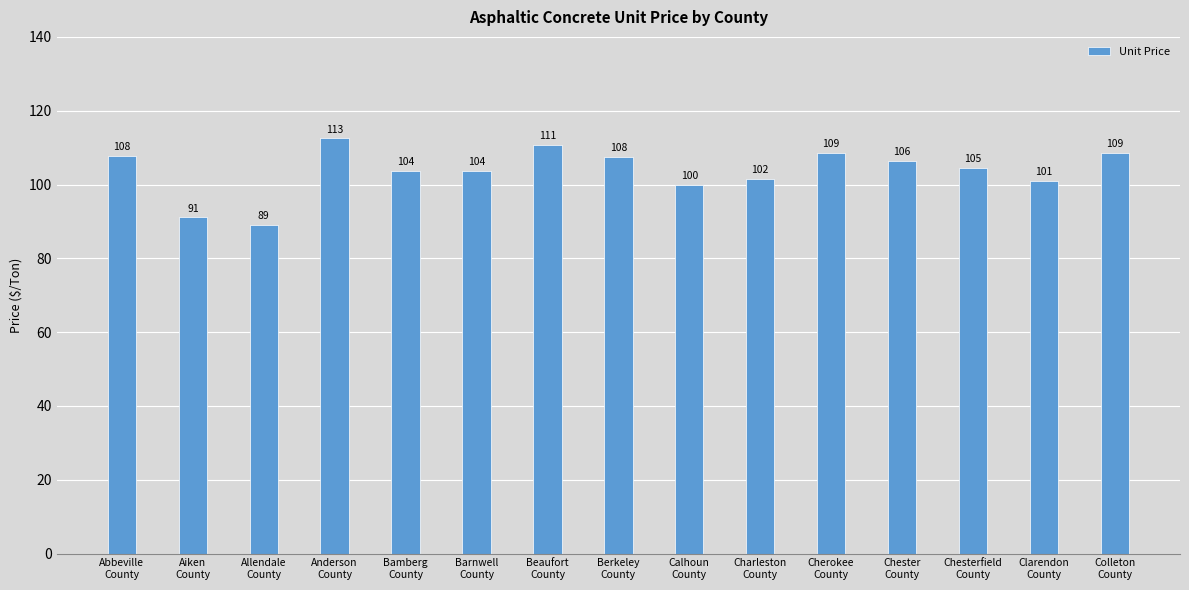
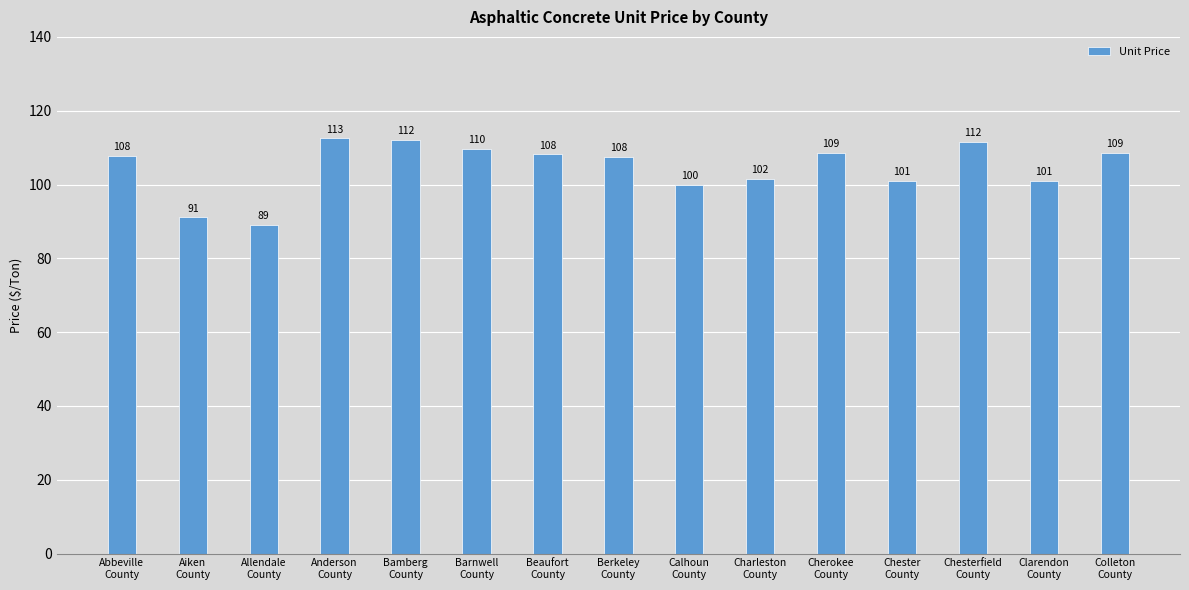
Bamberg County: 104 -> 112
Barnwell County: 104 -> 110
Beaufort County: 111 -> 108
Chester County: 106 -> 101
Chesterfield County: 105 -> 112
